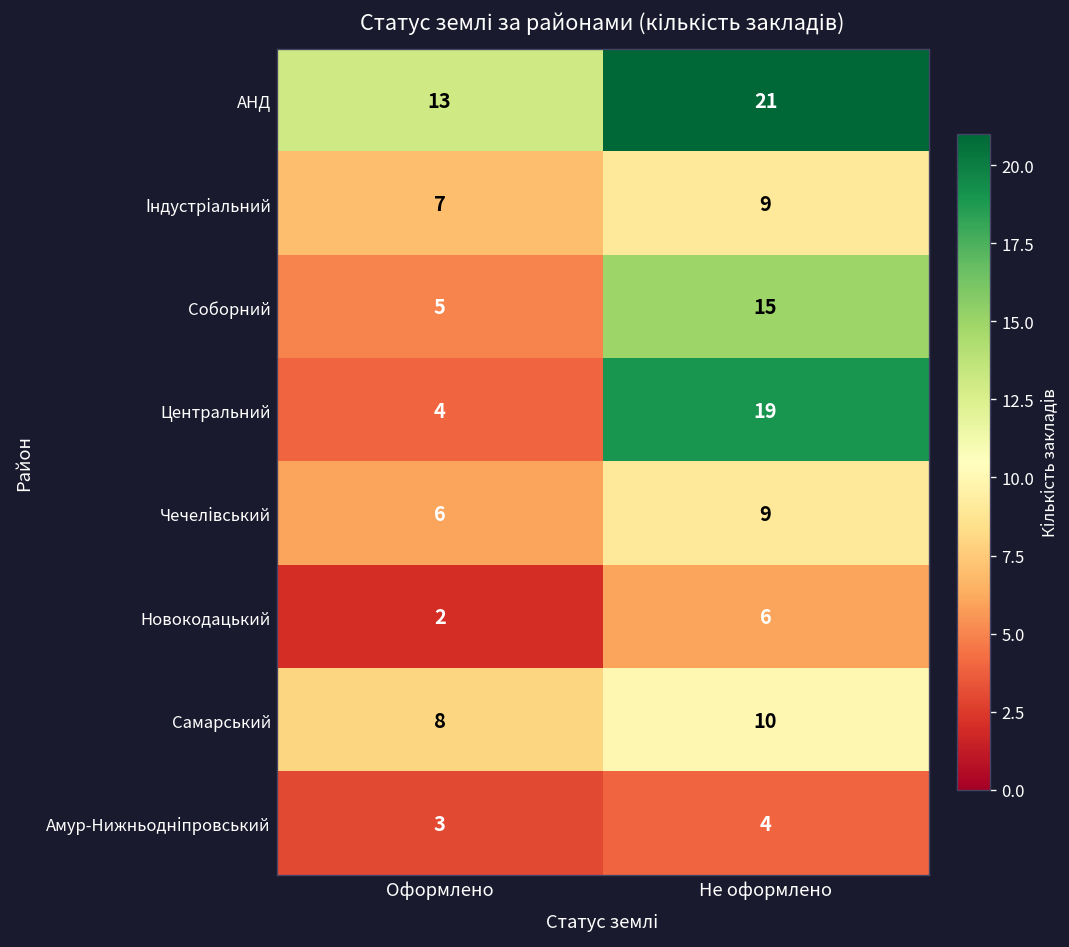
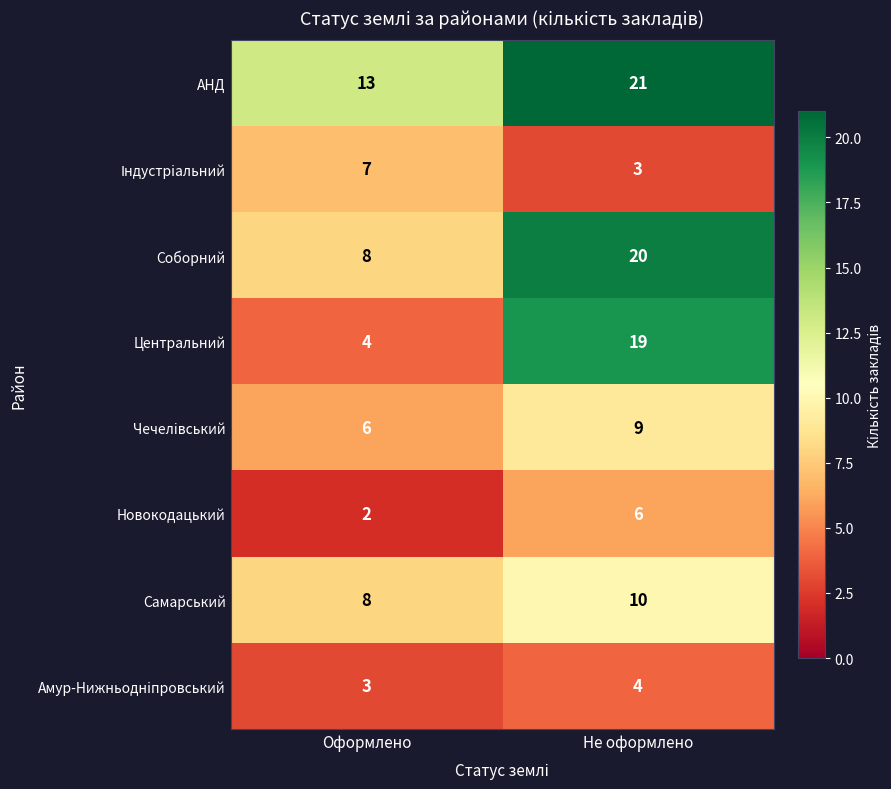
Індустріальний, Не оформлено: 9 -> 3
Соборний, Оформлено: 5 -> 8
Соборний, Не оформлено: 15 -> 20
